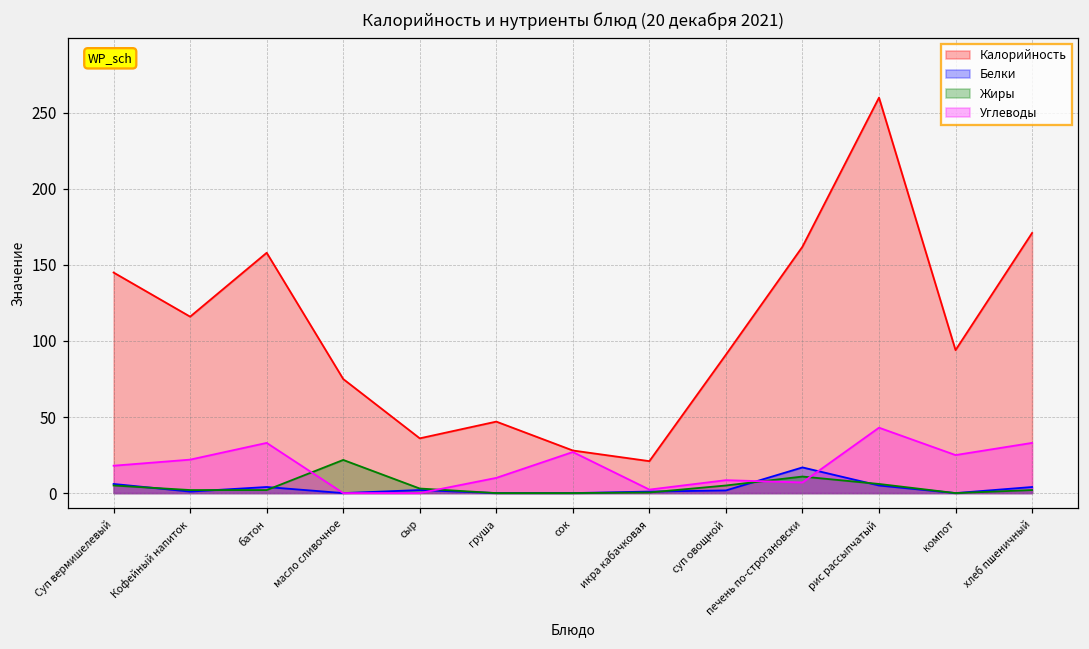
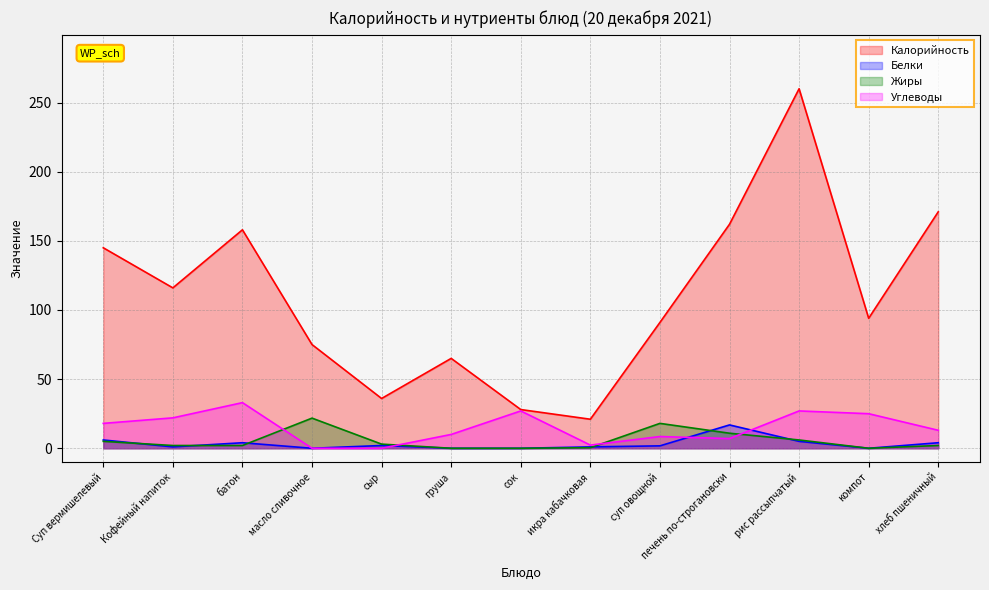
Калорийность, груша: 47 -> 65
Жиры, суп овощной: 5 -> 18
Углеводы, рис рассыпчатый: 43 -> 27
Углеводы, хлеб пшеничный: 33 -> 13
